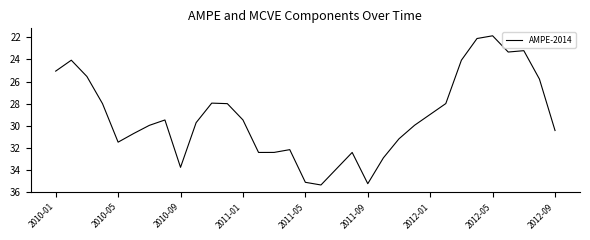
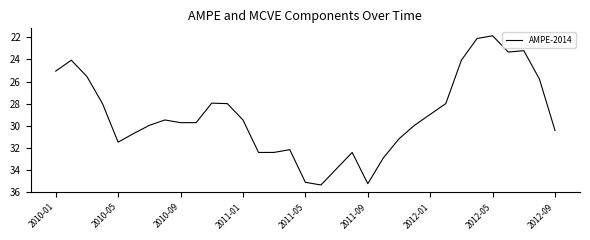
2010-09: 33.8 -> 29.7
